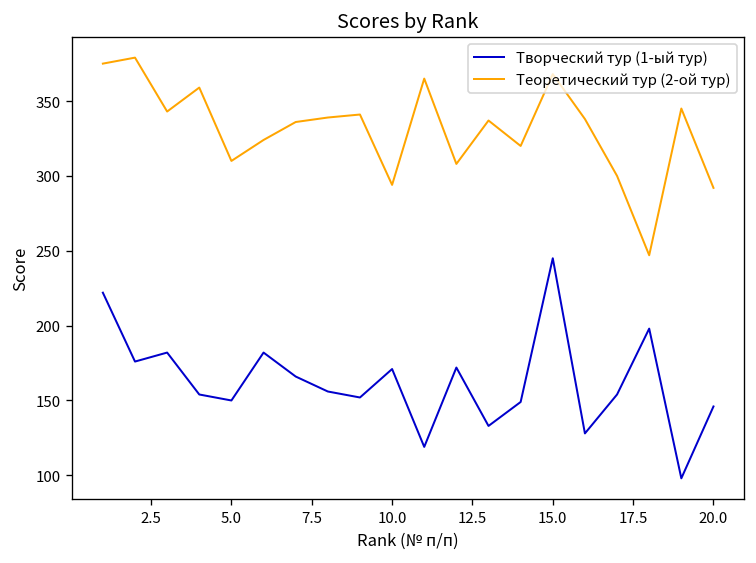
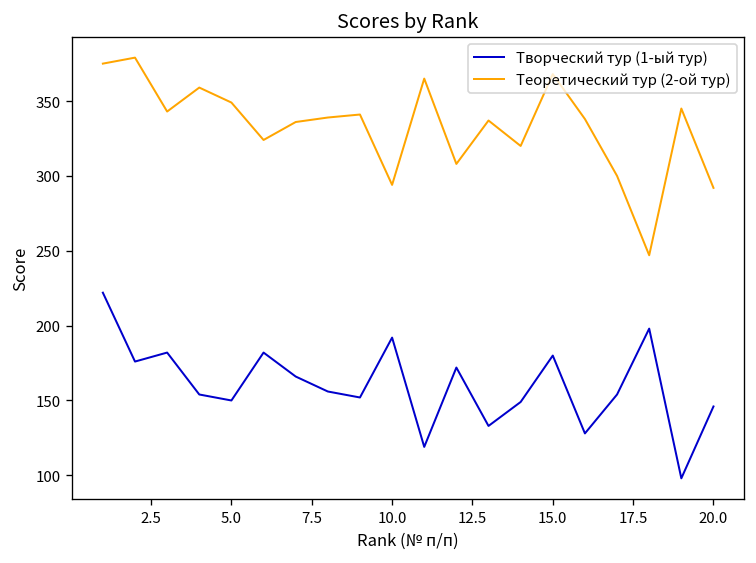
Теоретический тур (2-ой тур), 5.0: 310 -> 349
Творческий тур (1-ый тур), 10.0: 171 -> 192
Творческий тур (1-ый тур), 15.0: 245 -> 180
